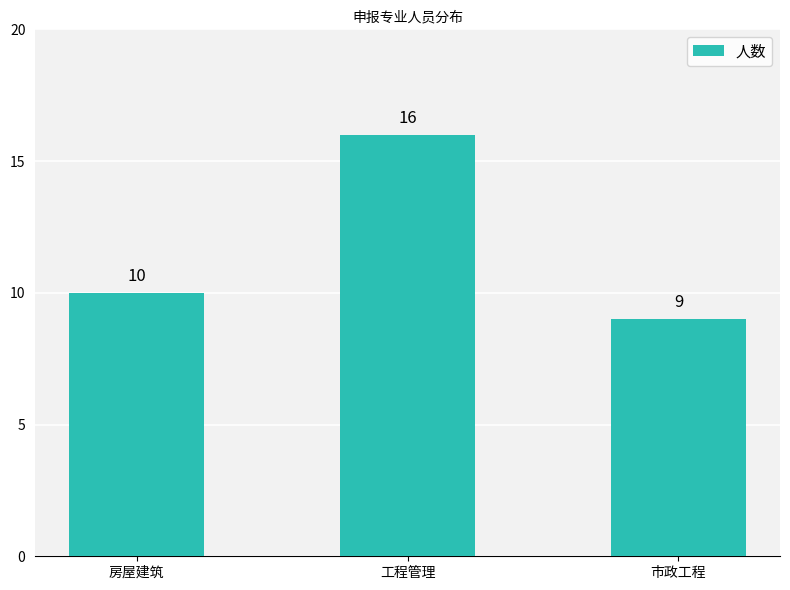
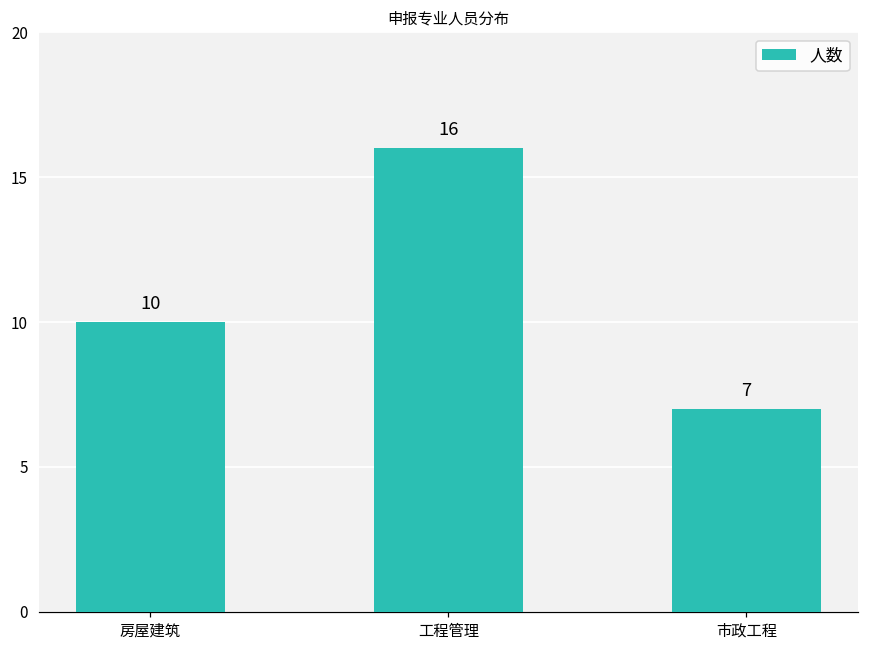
市政工程: 9 -> 7
